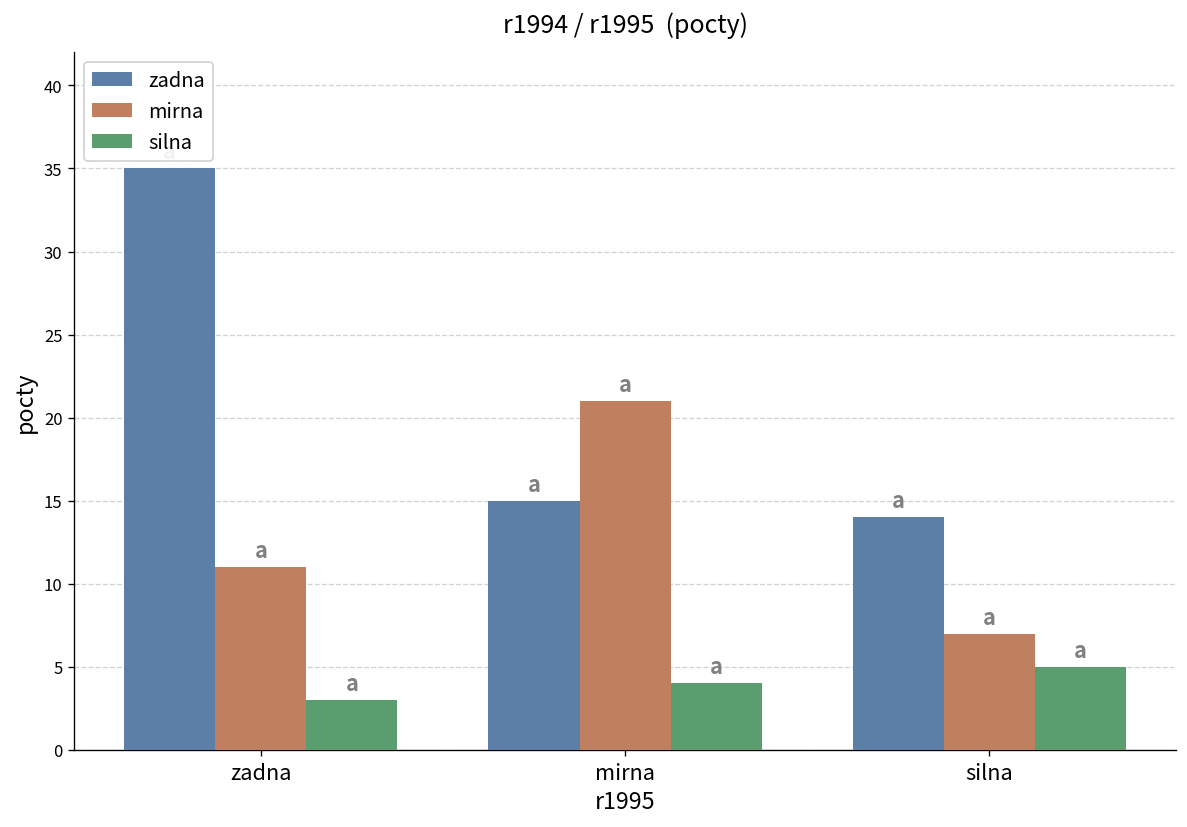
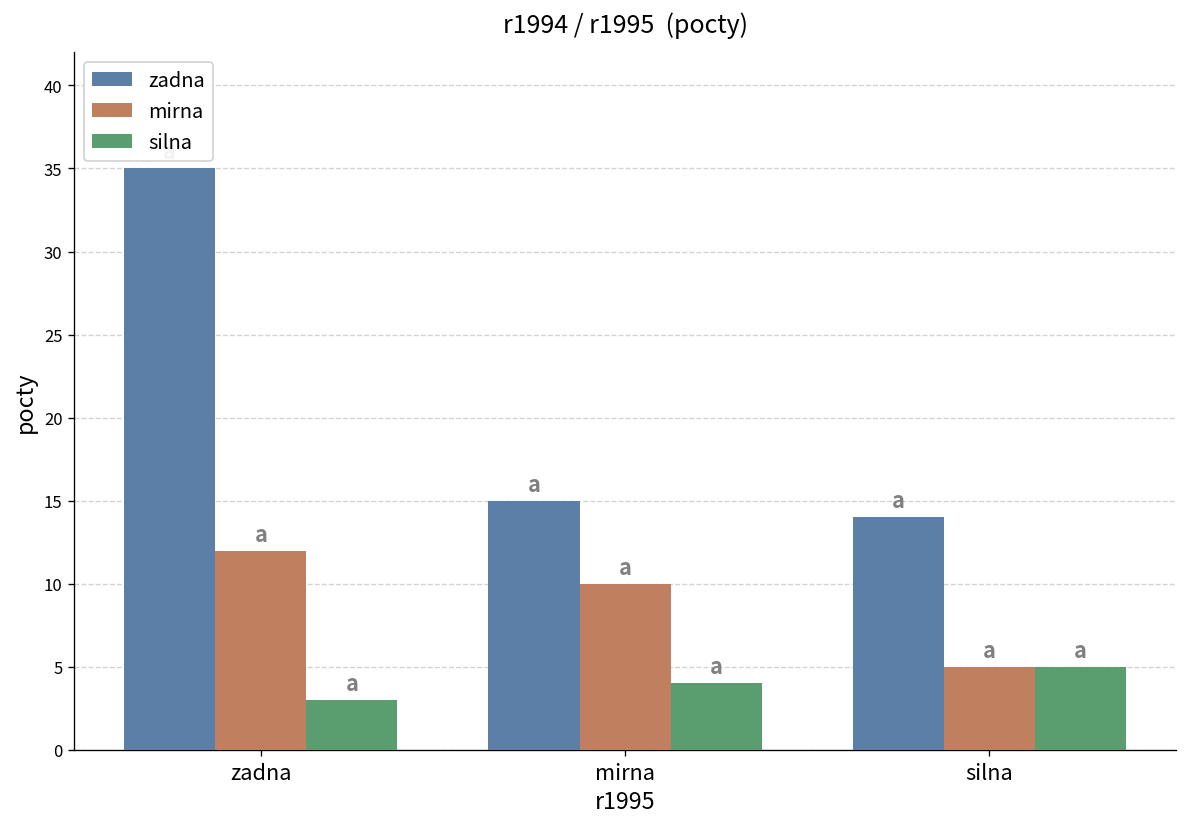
mirna, zadna: 11 -> 12
mirna, mirna: 21 -> 10
mirna, silna: 7 -> 5
